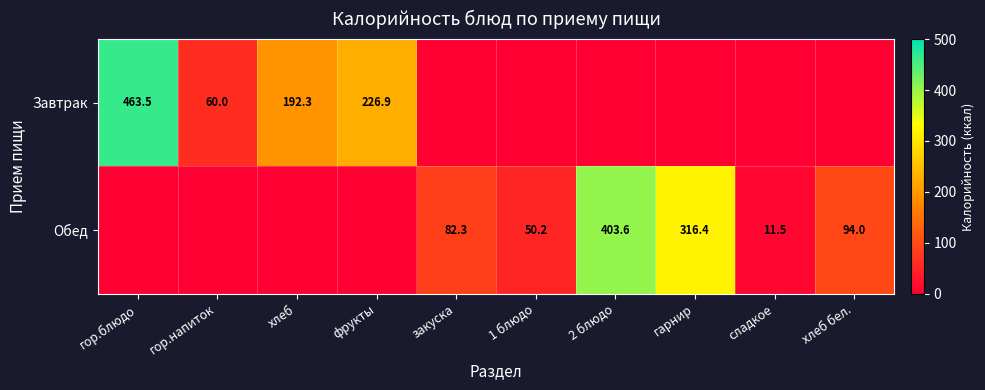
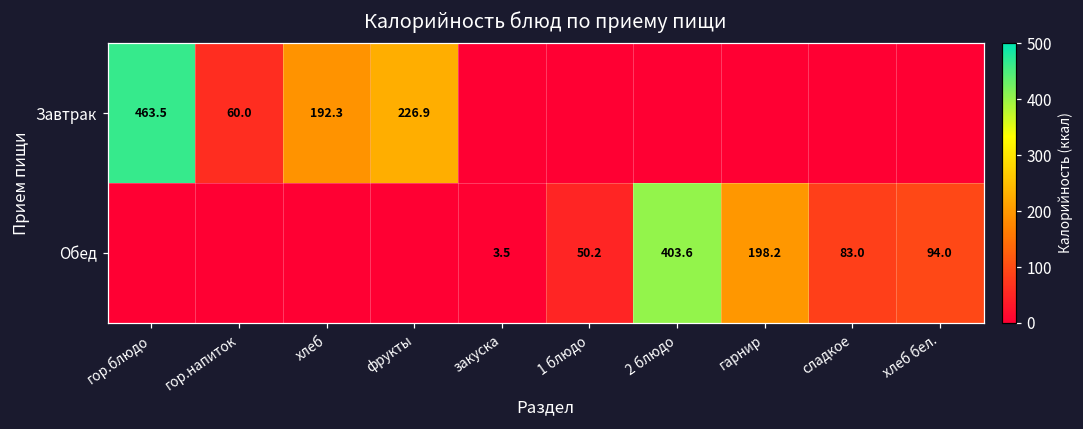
Обед, закуска: 82.3 -> 3.5
Обед, гарнир: 316.4 -> 198.2
Обед, сладкое: 11.5 -> 83.0
